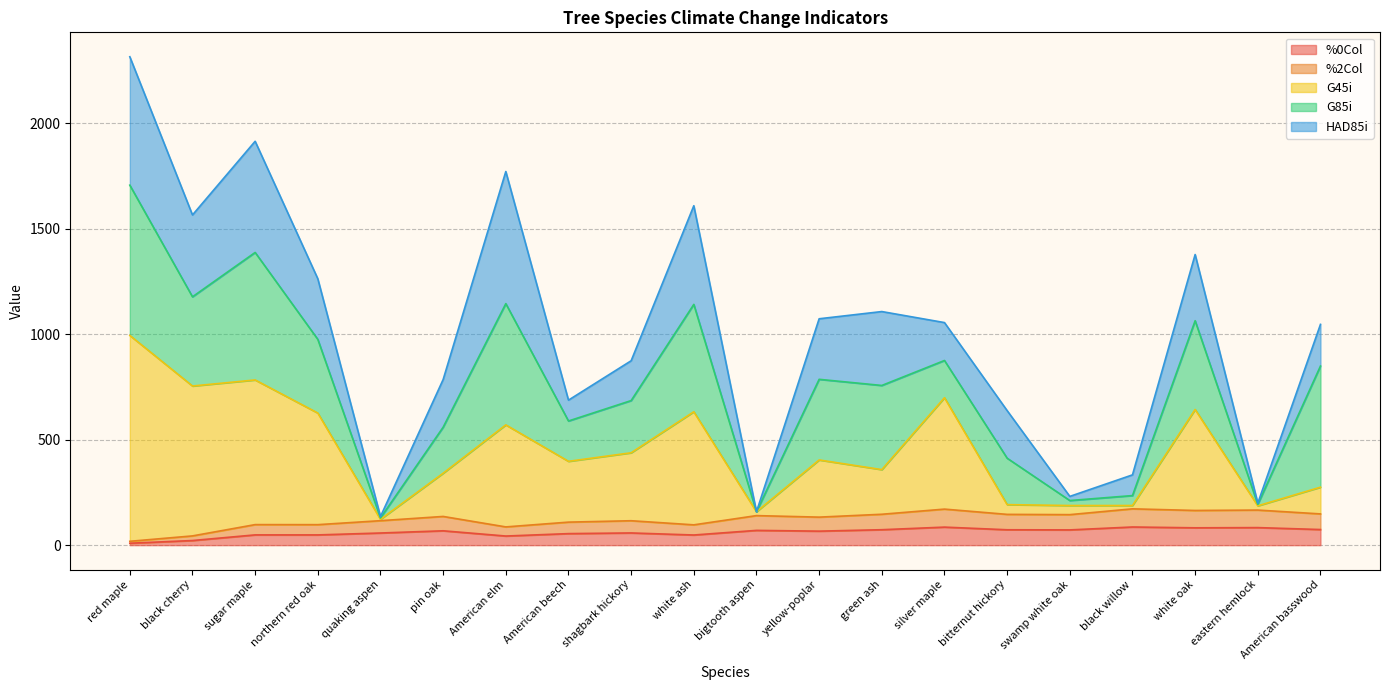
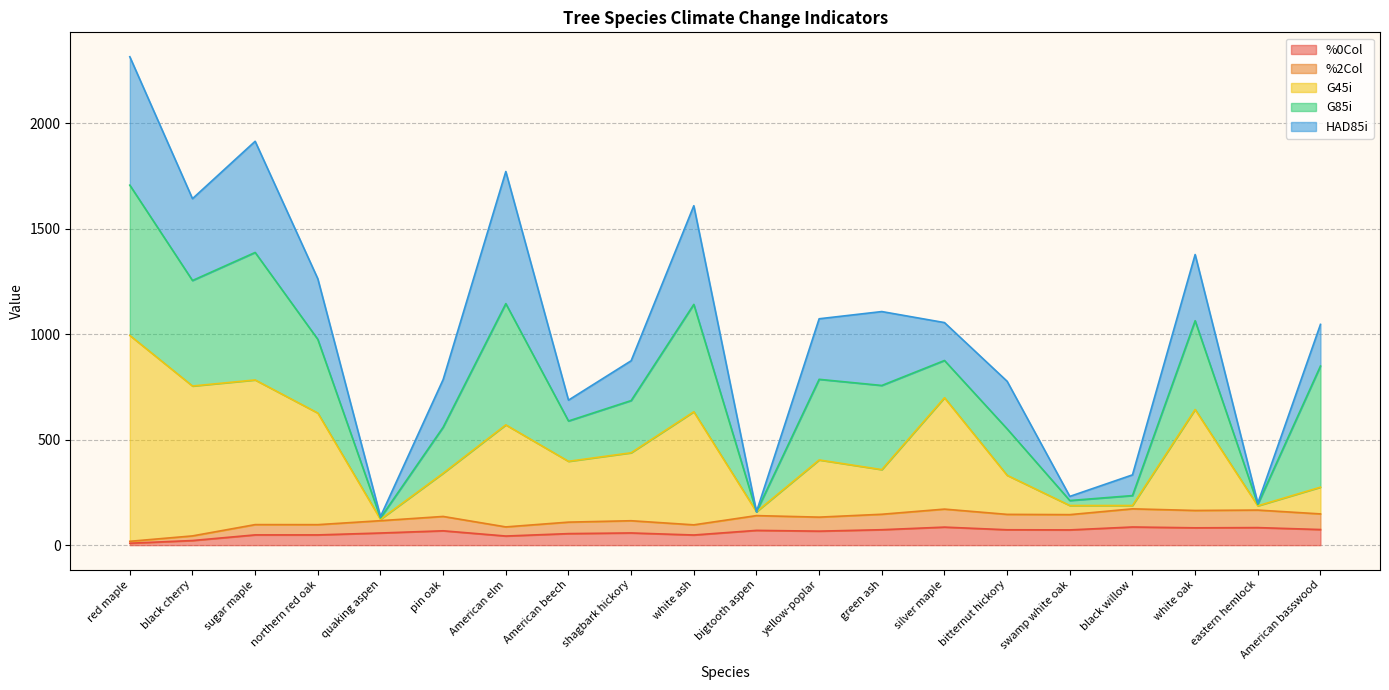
G85i, black cherry: 420 -> 500
G45i, bitternut hickory: 50 -> 190
